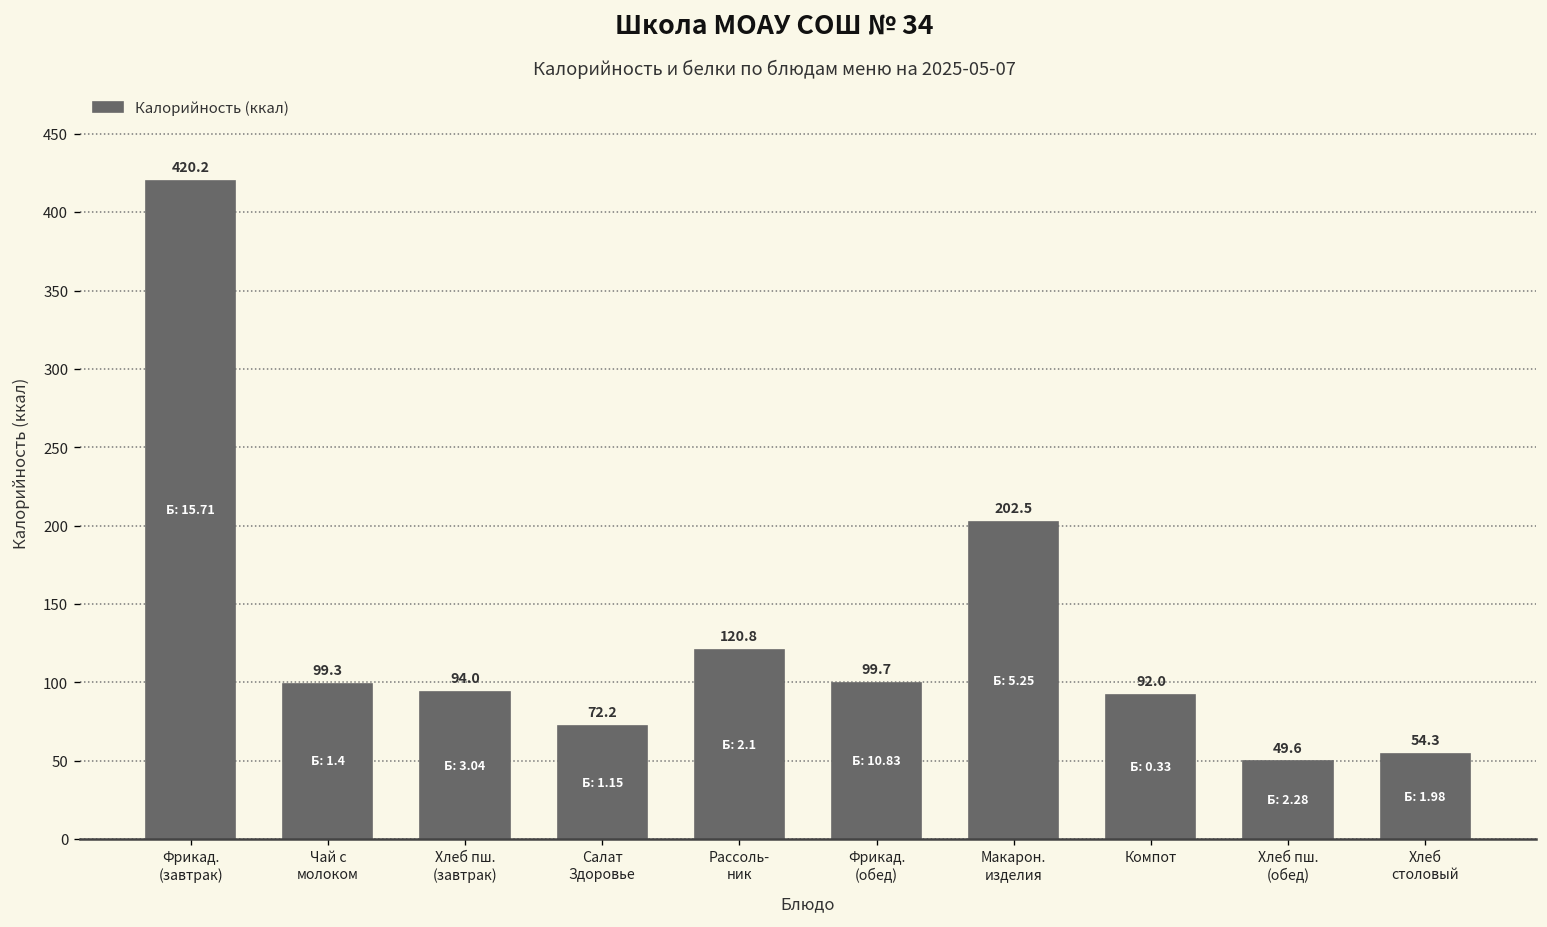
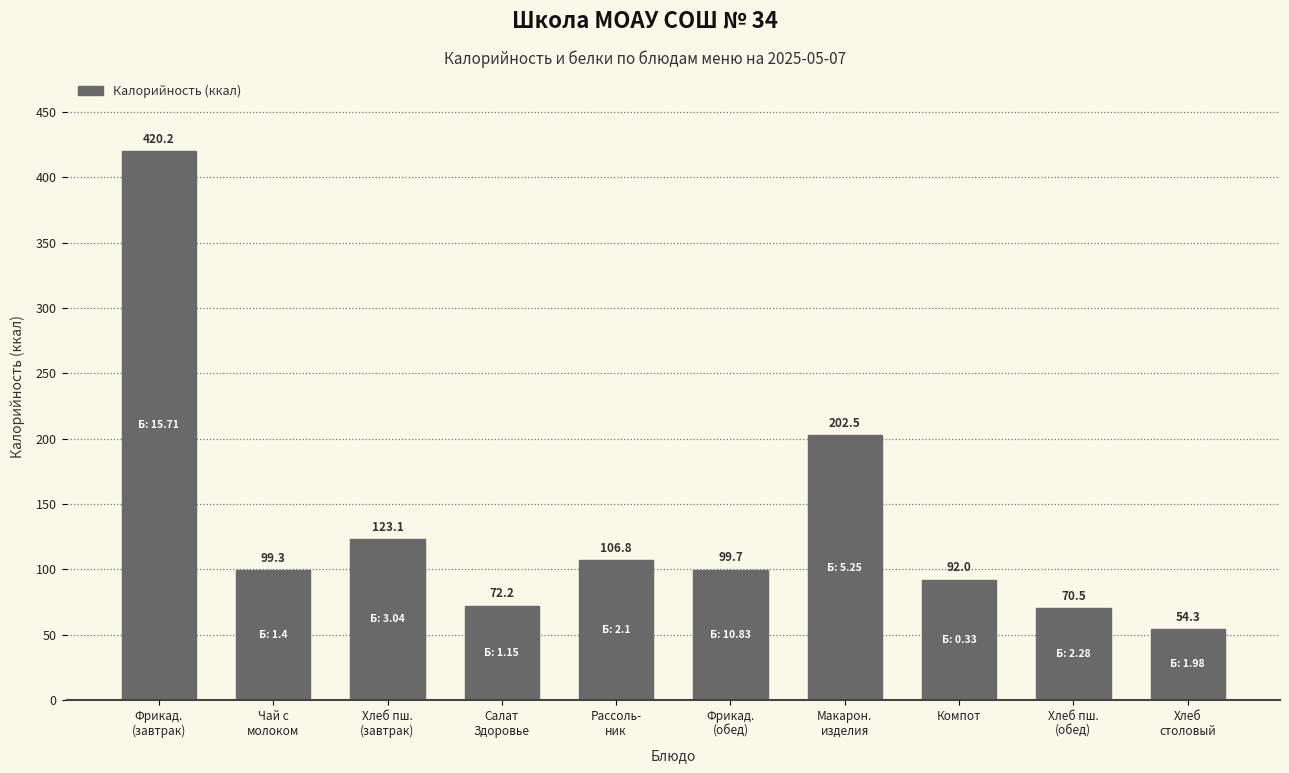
Хлеб пш. (завтрак): 94.0 -> 123.1
Рассоль- ник: 120.8 -> 106.8
Хлеб пш. (обед): 49.6 -> 70.5
